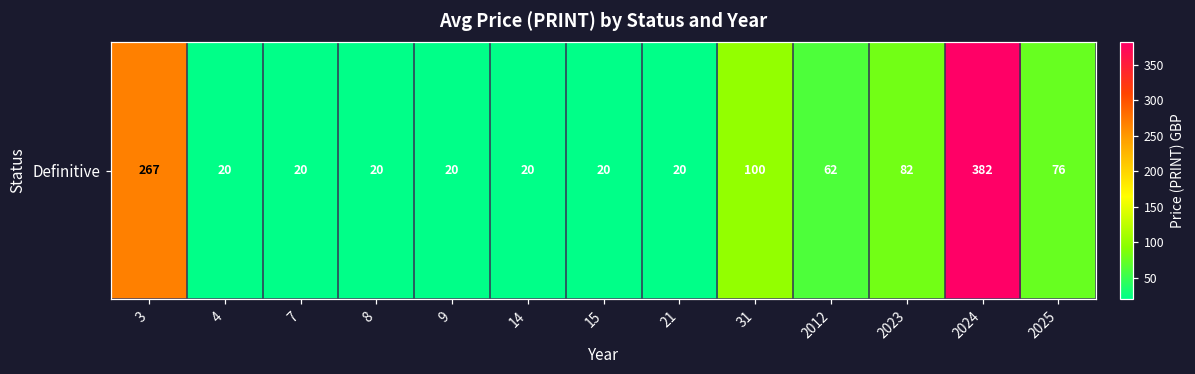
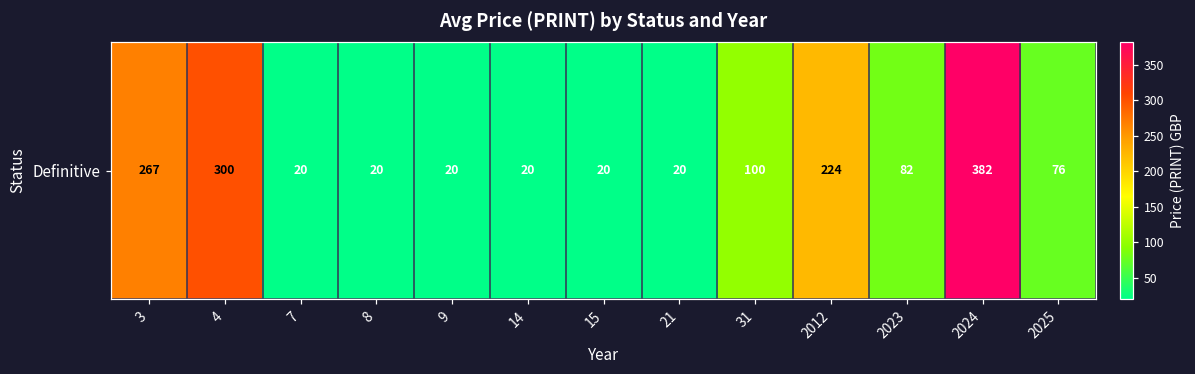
Definitive, 4: 20 -> 300
Definitive, 2012: 62 -> 224
